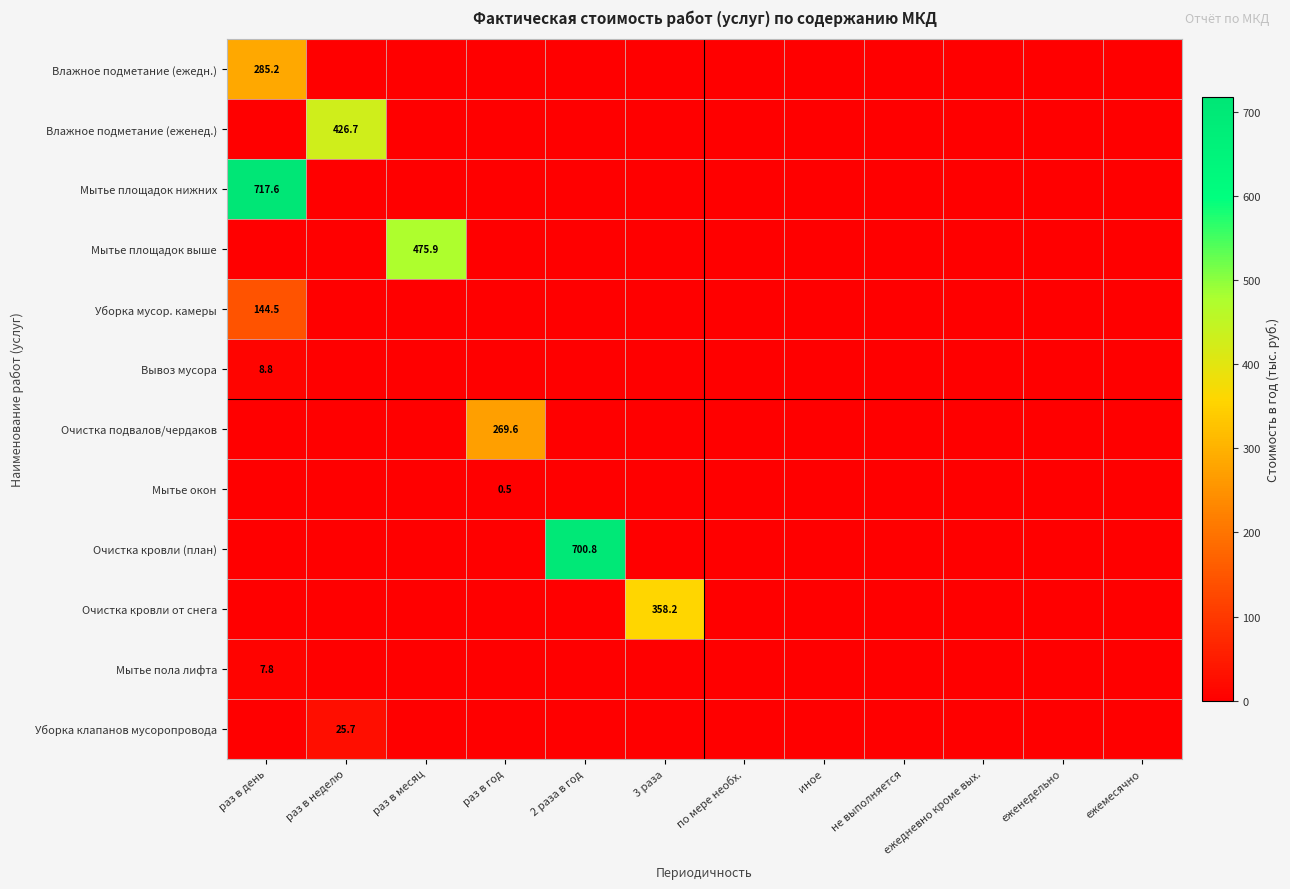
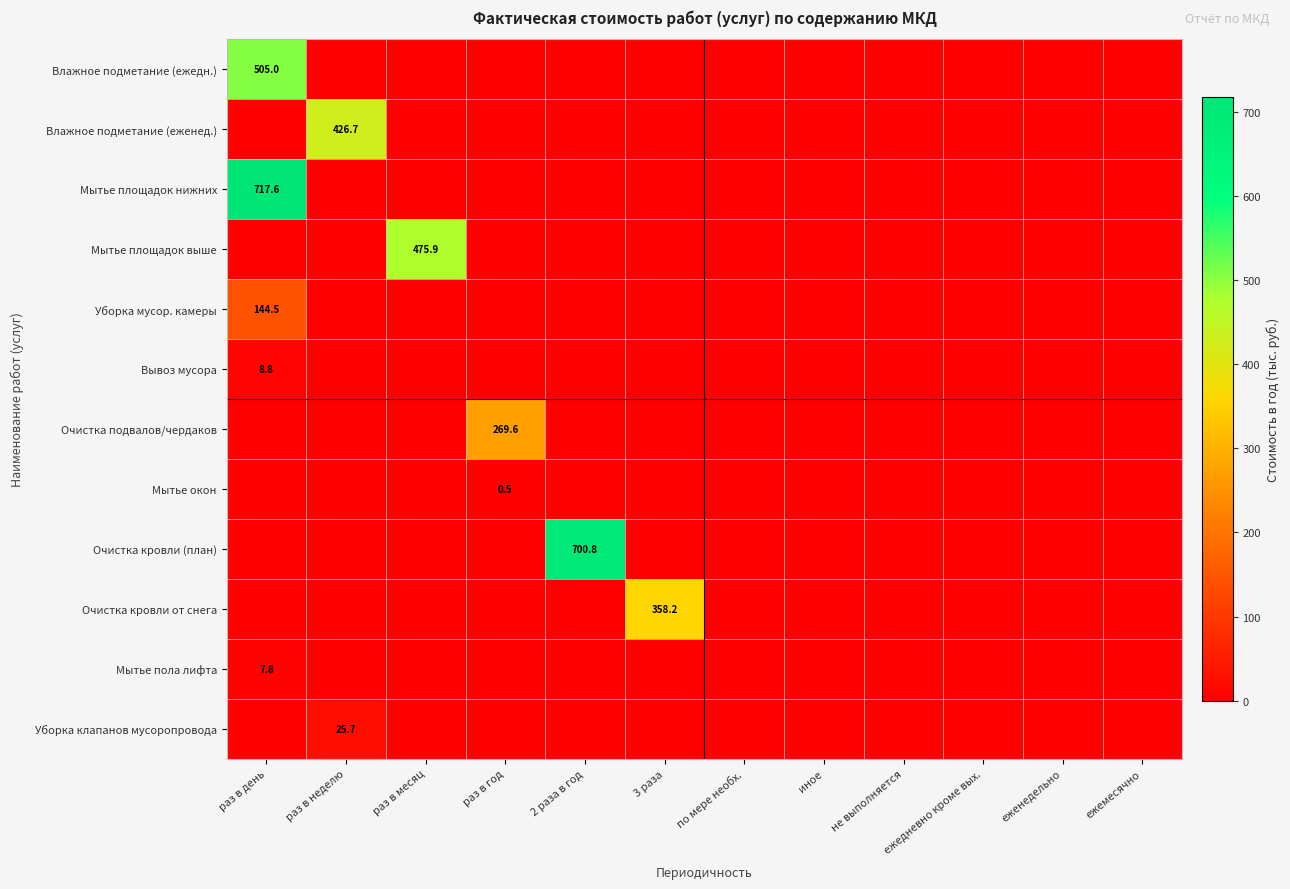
Влажное подметание (ежедн.), раз в день: 285.2 -> 505.0
